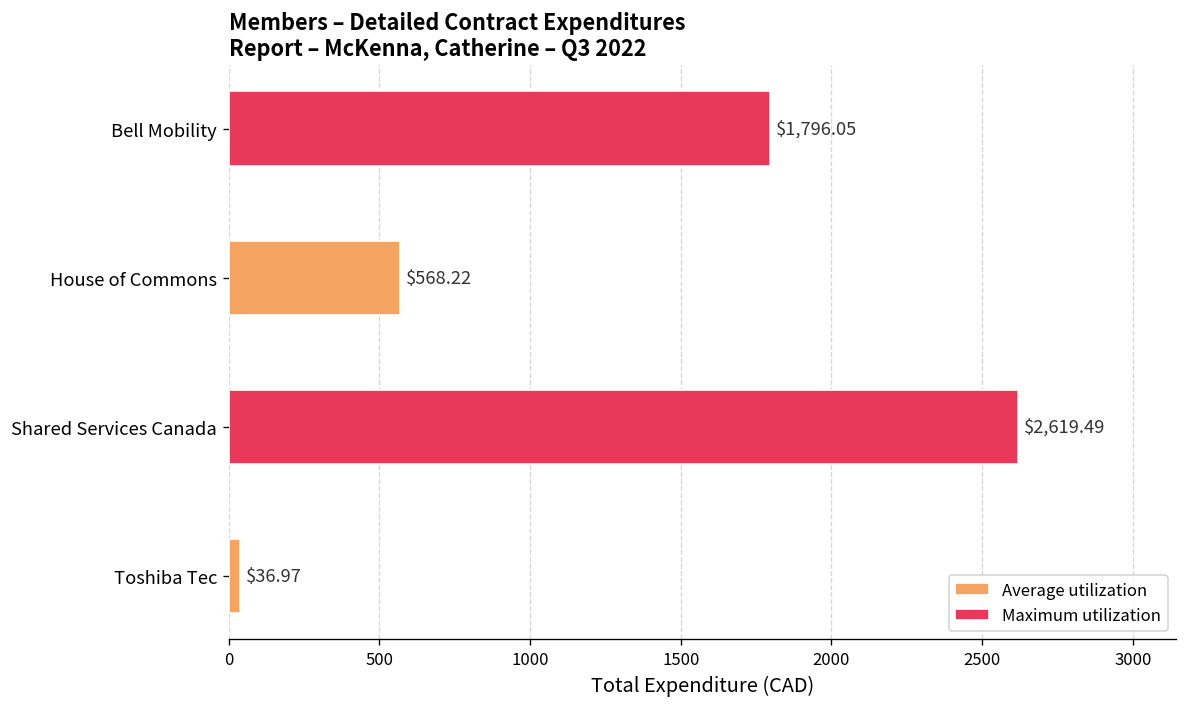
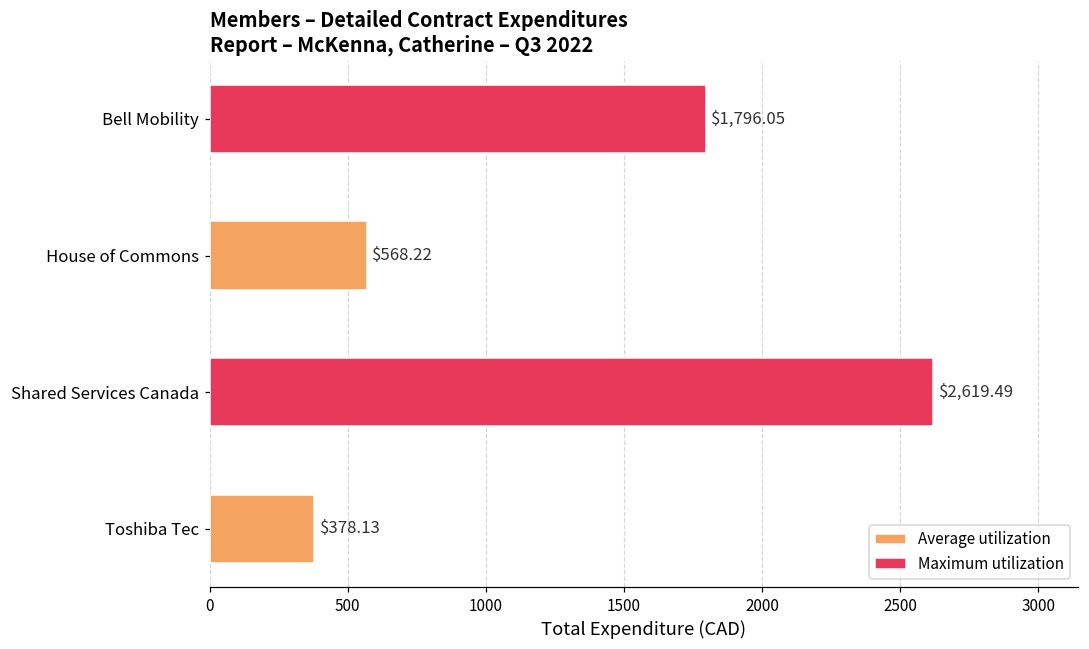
Toshiba Tec: $36.97 -> $378.13
